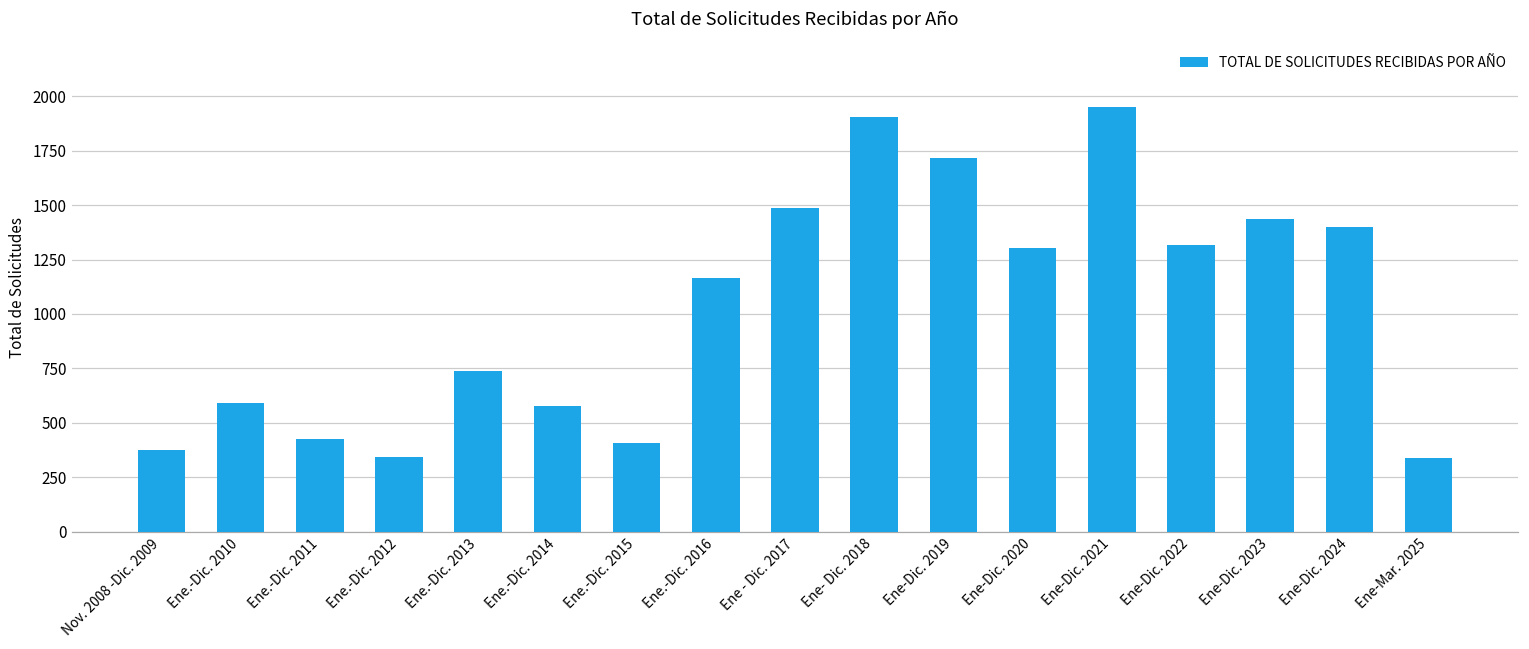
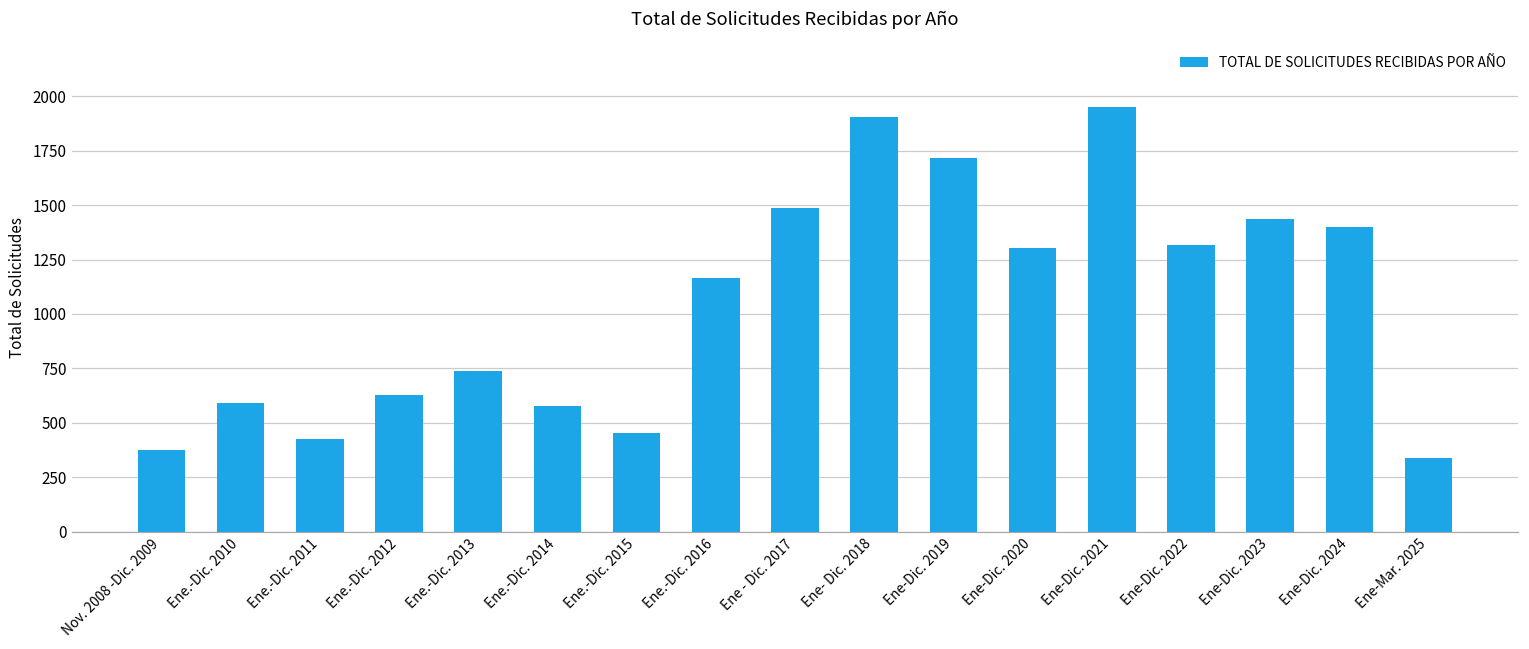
Ene.-Dic. 2012: 340 -> 630
Ene.-Dic. 2015: 410 -> 450
